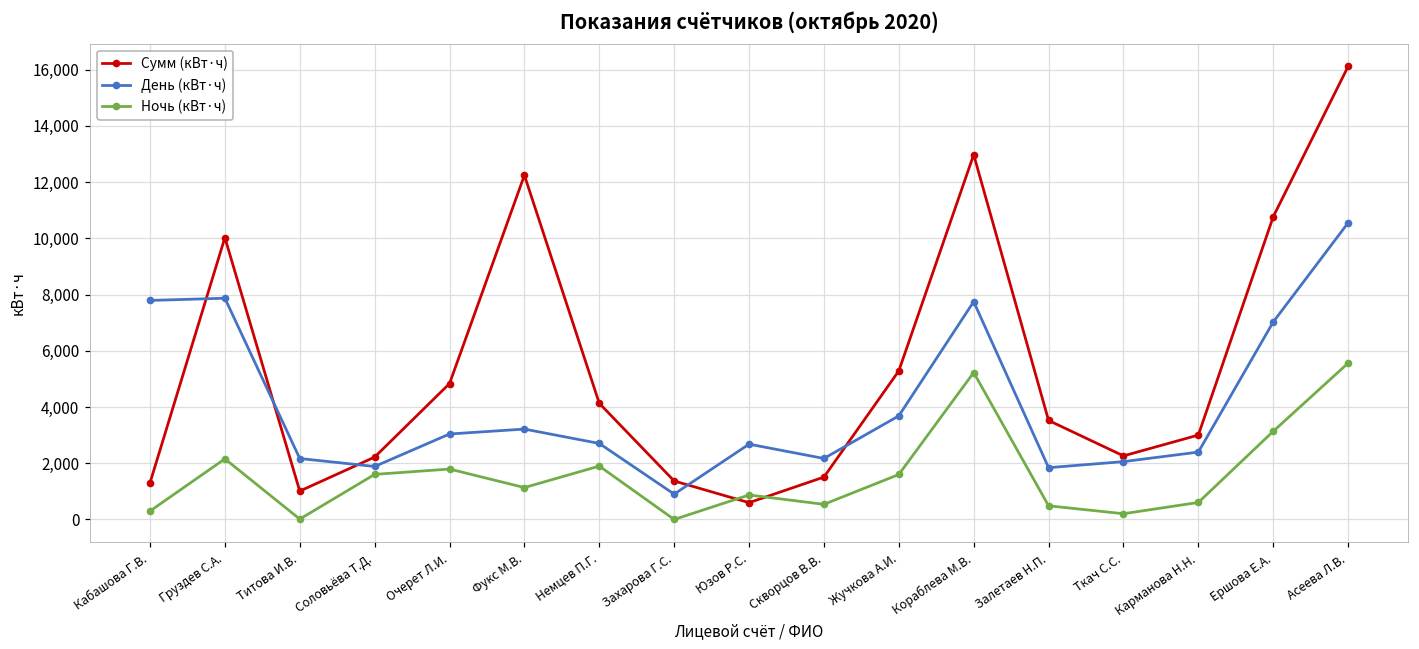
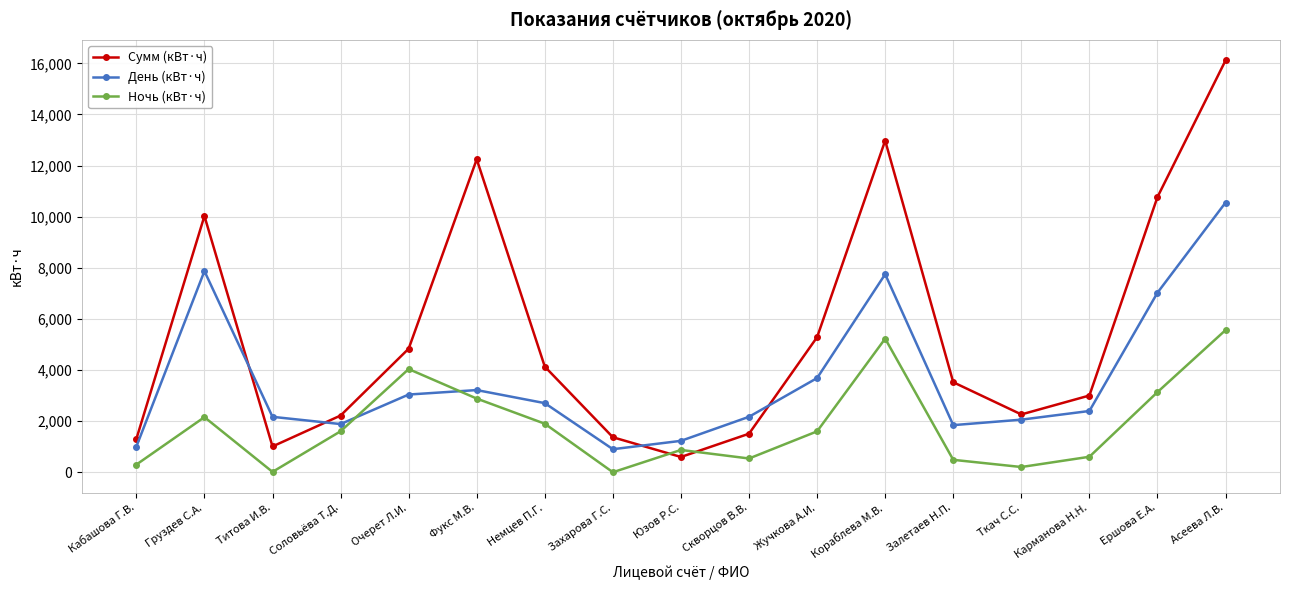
День (кВт·ч), Кабашова Г.В.: 7,800 -> 1,000
Ночь (кВт·ч), Очерет Л.И.: 1,800 -> 4,000
Ночь (кВт·ч), Фукс М.В.: 1,100 -> 2,900
День (кВт·ч), Юзов Р.С.: 2,700 -> 1,200
